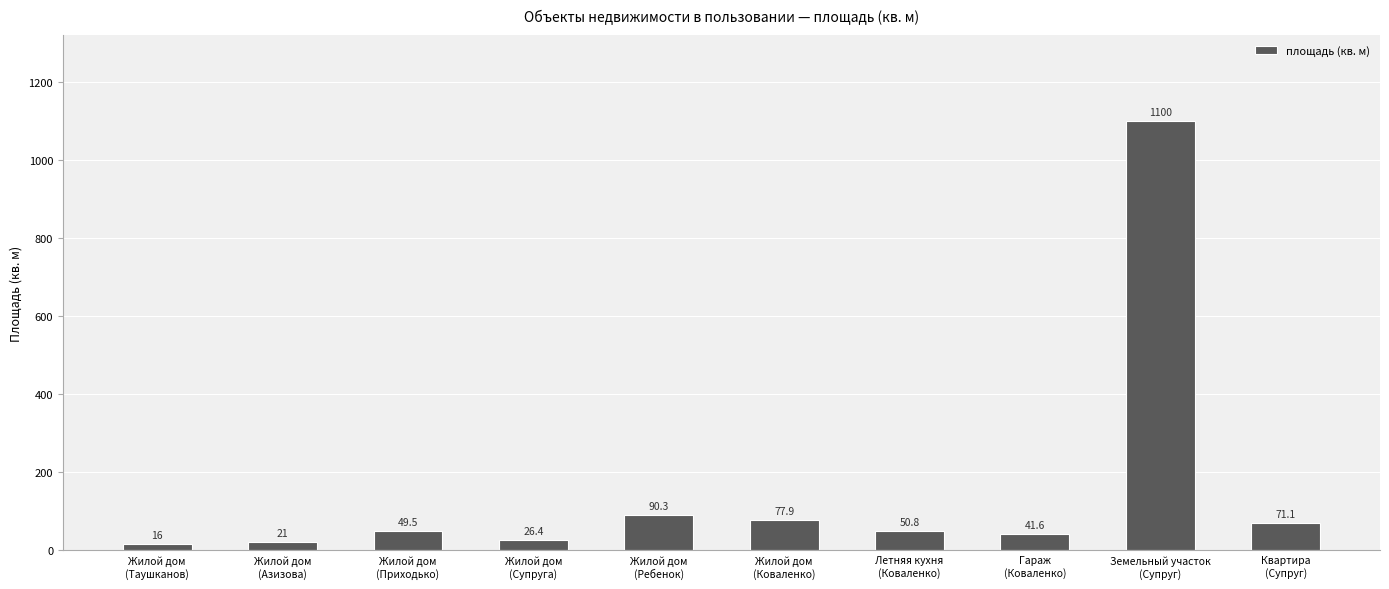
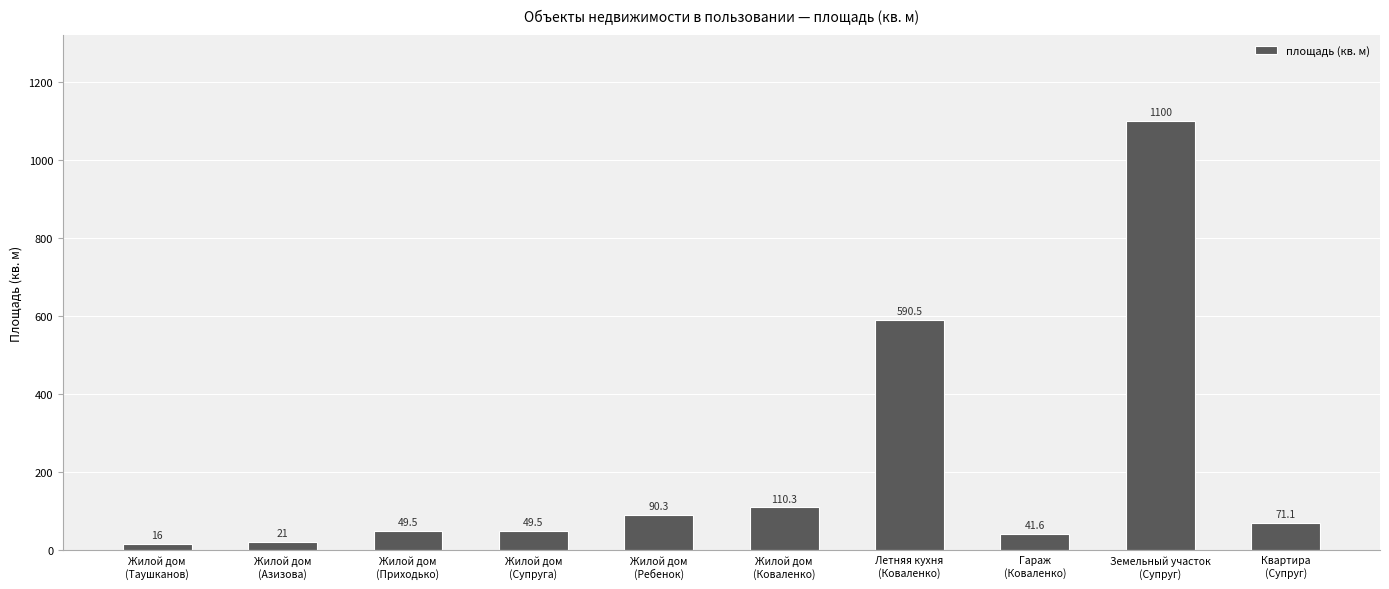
Жилой дом (Супруга): 26.4 -> 49.5
Жилой дом (Коваленко): 77.9 -> 110.3
Летняя кухня (Коваленко): 50.8 -> 590.5
